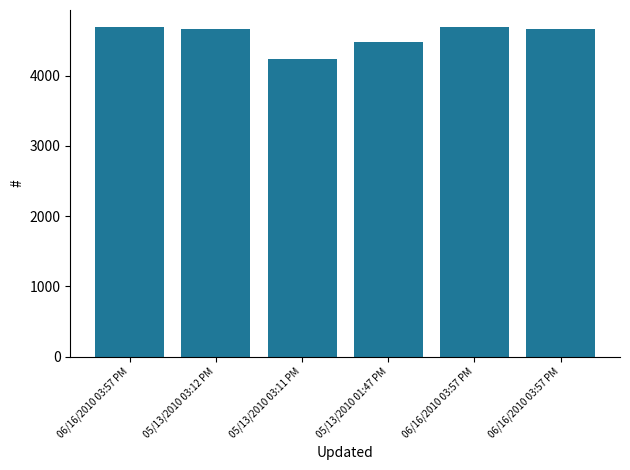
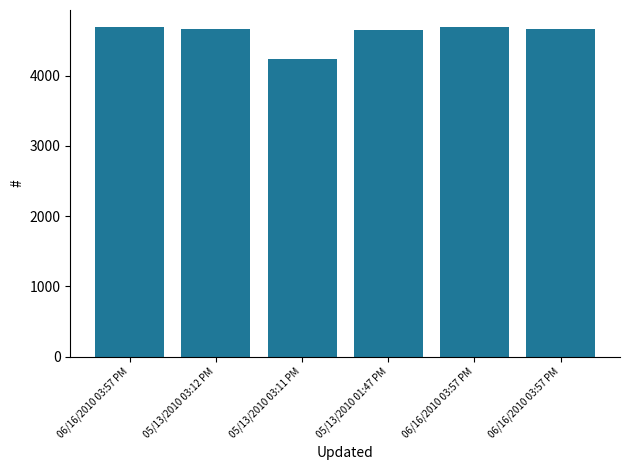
05/13/2010 01:47 PM: 4500 -> 4600
